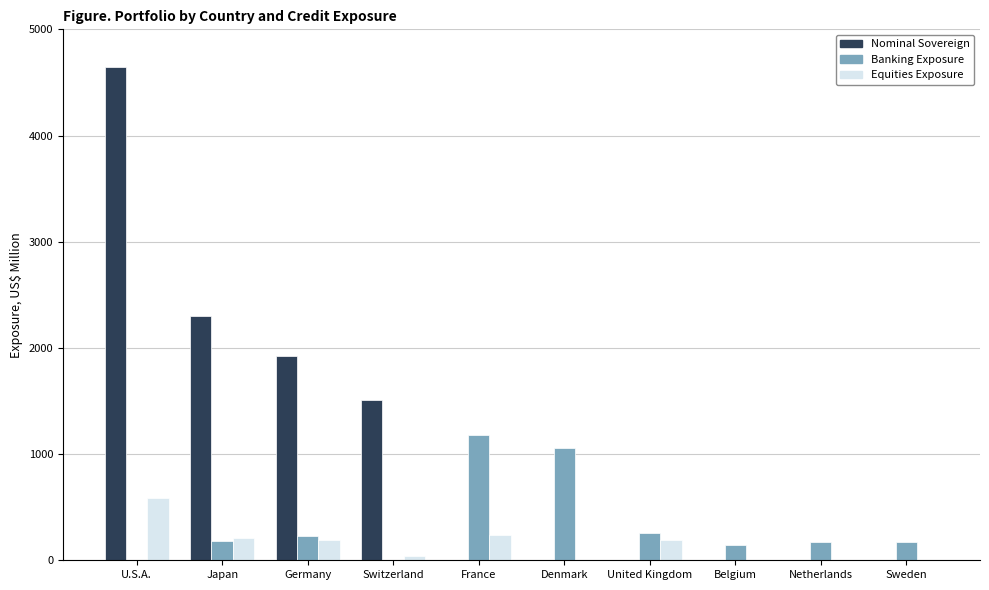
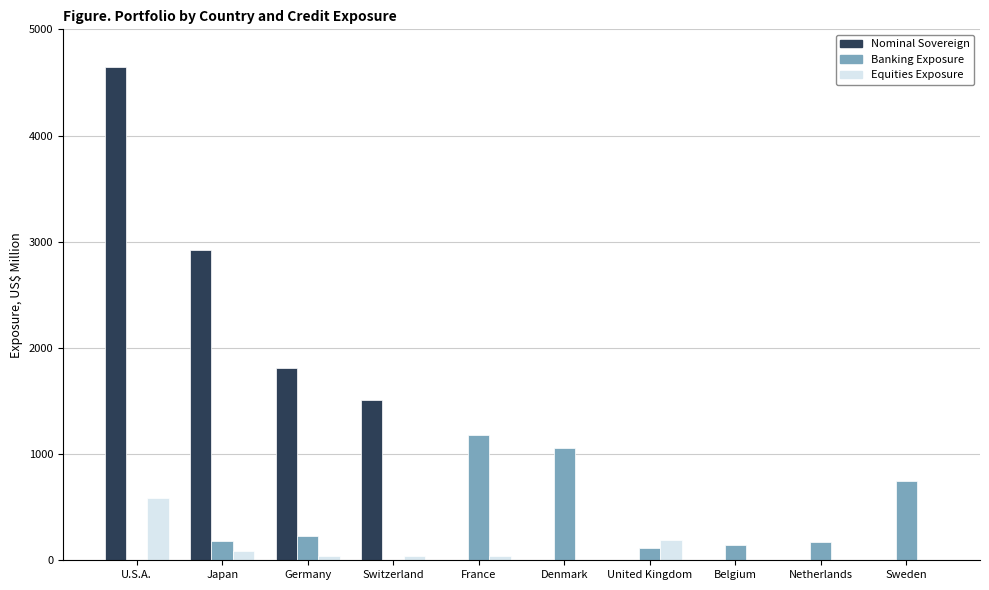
Nominal Sovereign, Japan: 2300 -> 2930
Equities Exposure, Japan: 210 -> 90
Nominal Sovereign, Germany: 1920 -> 1810
Equities Exposure, Germany: 190 -> 40
Equities Exposure, France: 240 -> 40
Banking Exposure, United Kingdom: 260 -> 120
Banking Exposure, Sweden: 170 -> 750
